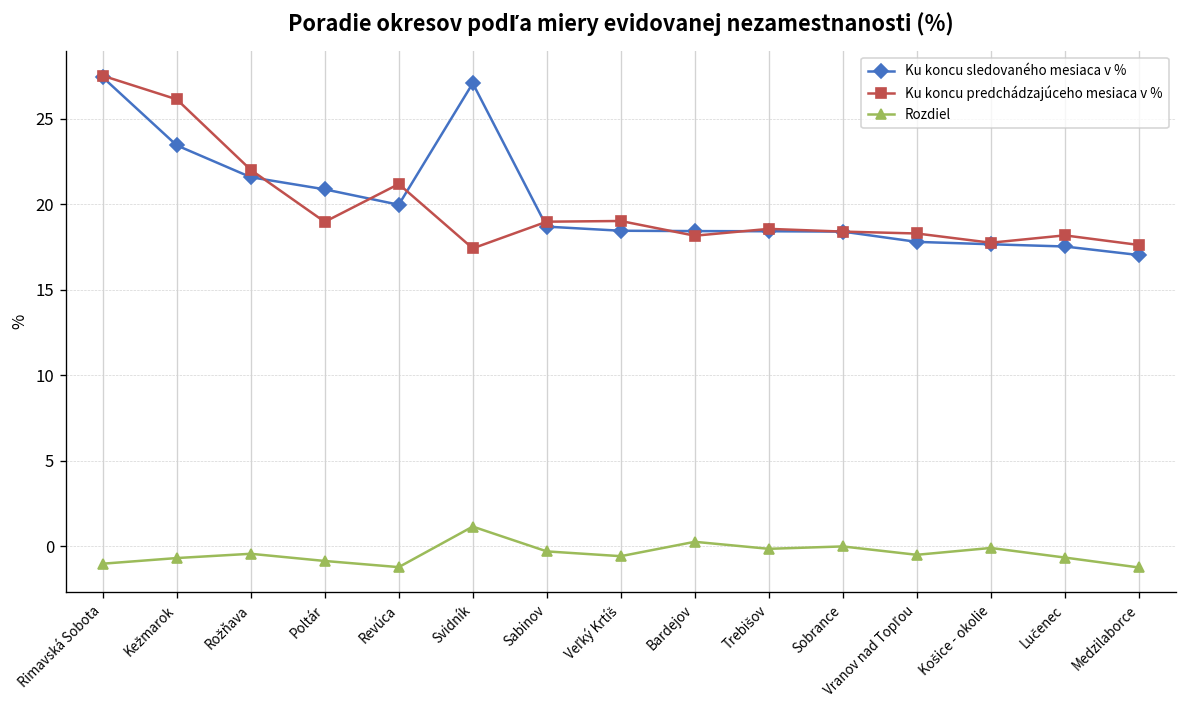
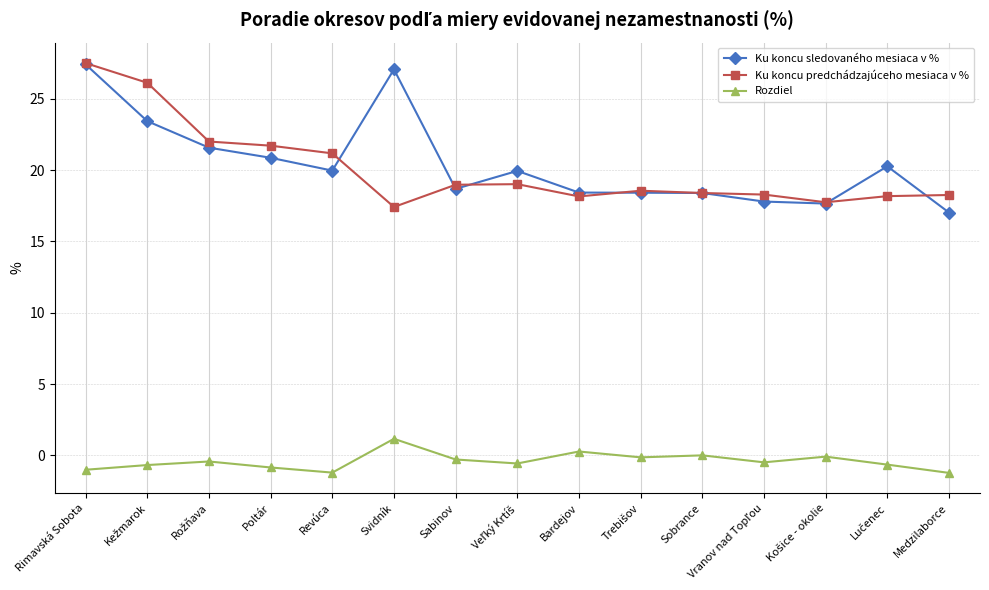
Ku koncu predchádzajúceho mesiaca v %, Poltár: 19.0 -> 21.7
Ku koncu sledovaného mesiaca v %, Veľký Krtíš: 18.5 -> 20.0
Ku koncu sledovaného mesiaca v %, Lučenec: 17.5 -> 20.3
Ku koncu predchádzajúceho mesiaca v %, Medzilaborce: 17.6 -> 18.3
